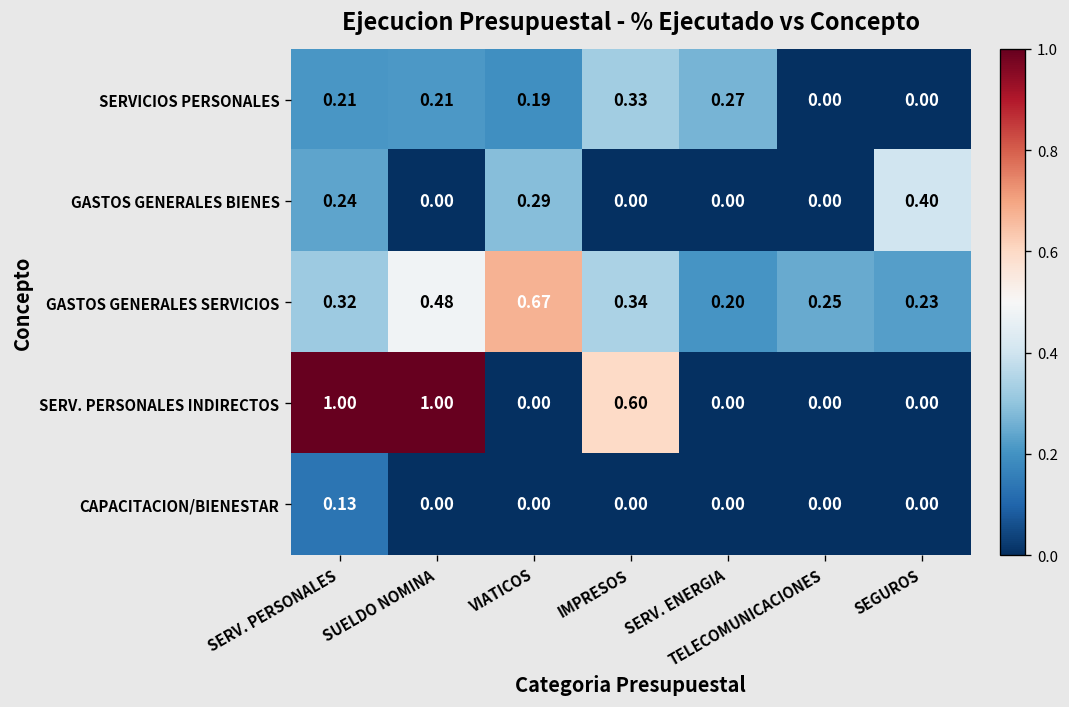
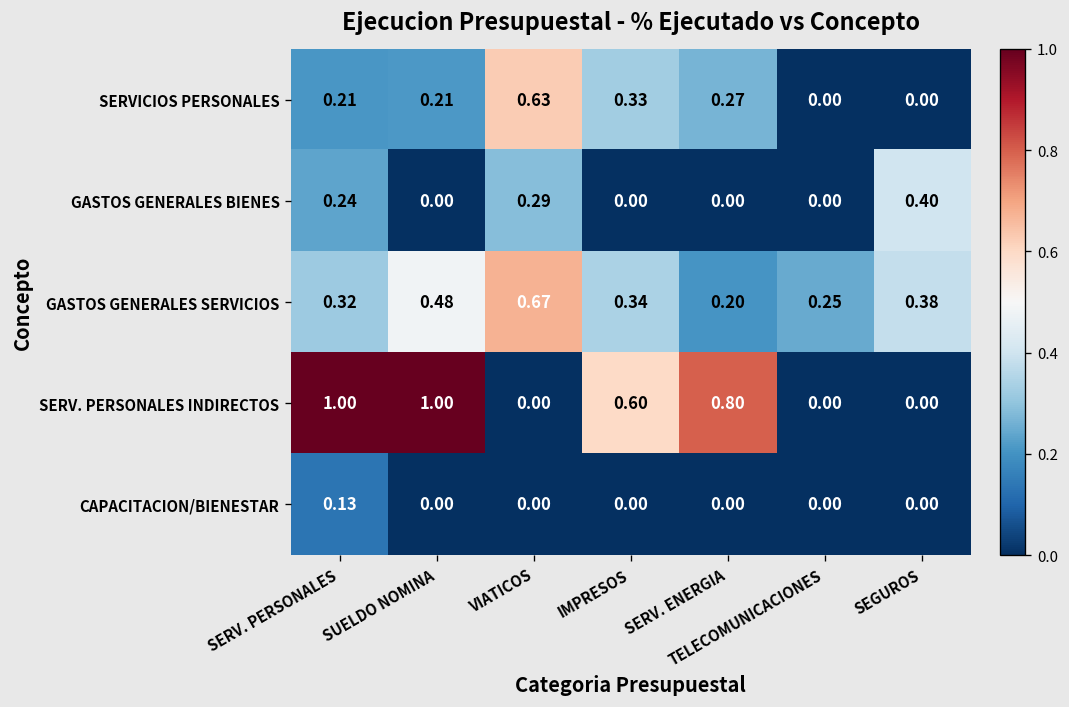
SERVICIOS PERSONALES, VIATICOS: 0.19 -> 0.63
GASTOS GENERALES SERVICIOS, SEGUROS: 0.23 -> 0.38
SERV. PERSONALES INDIRECTOS, SERV. ENERGIA: 0.00 -> 0.80
